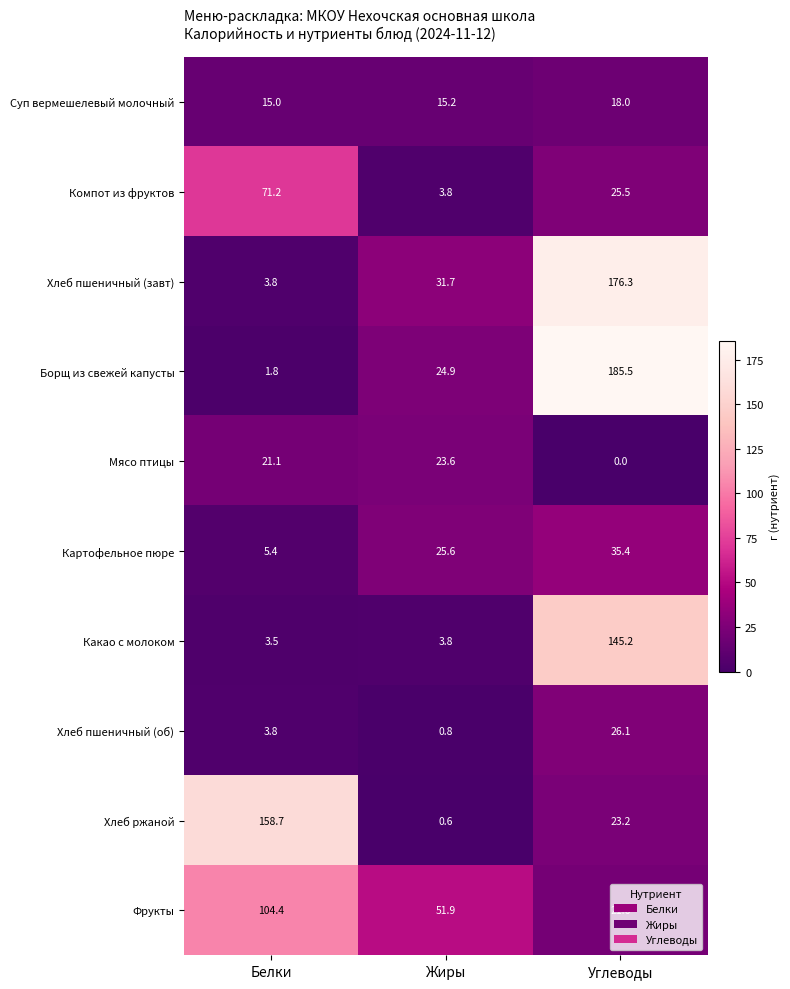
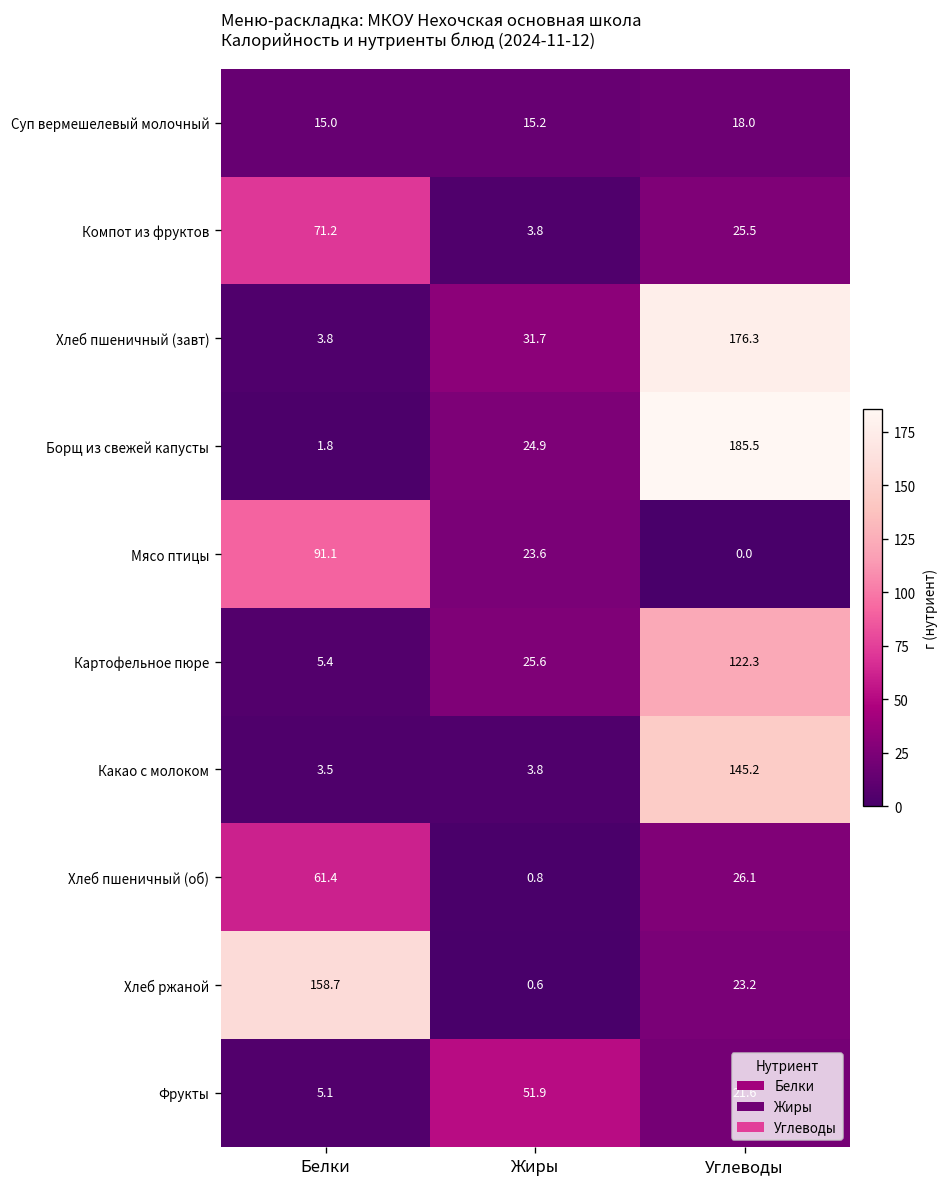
Мясо птицы, Белки: 21.1 -> 91.1
Картофельное пюре, Углеводы: 35.4 -> 122.3
Хлеб пшеничный (об), Белки: 3.8 -> 61.4
Фрукты, Белки: 104.4 -> 5.1
